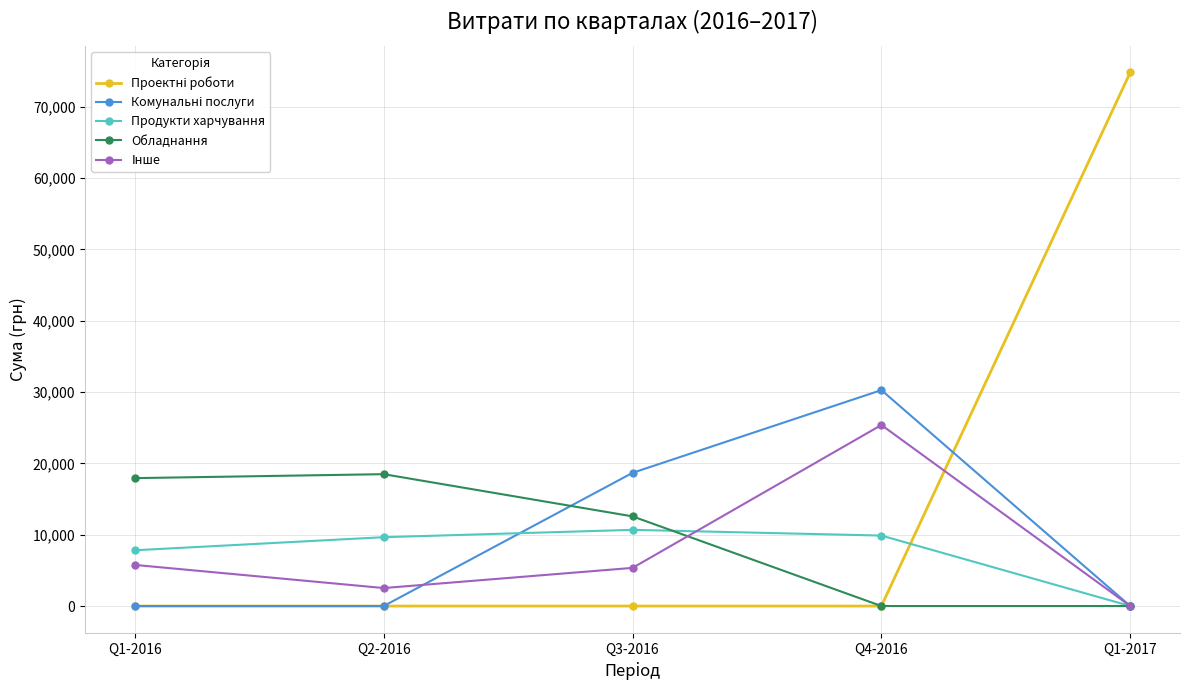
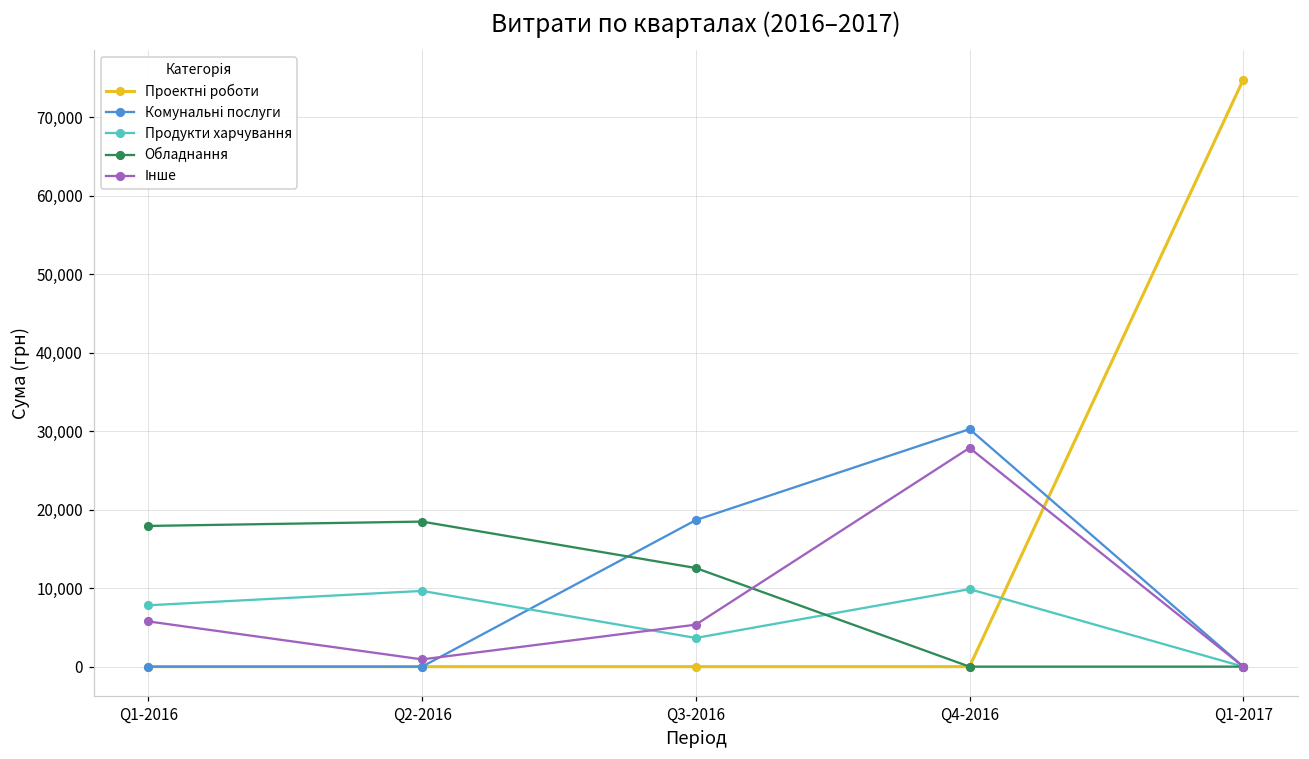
Інше, Q2-2016: 3,000 -> 1,000
Продукти харчування, Q3-2016: 11,000 -> 4,000
Інше, Q4-2016: 25,000 -> 28,000
